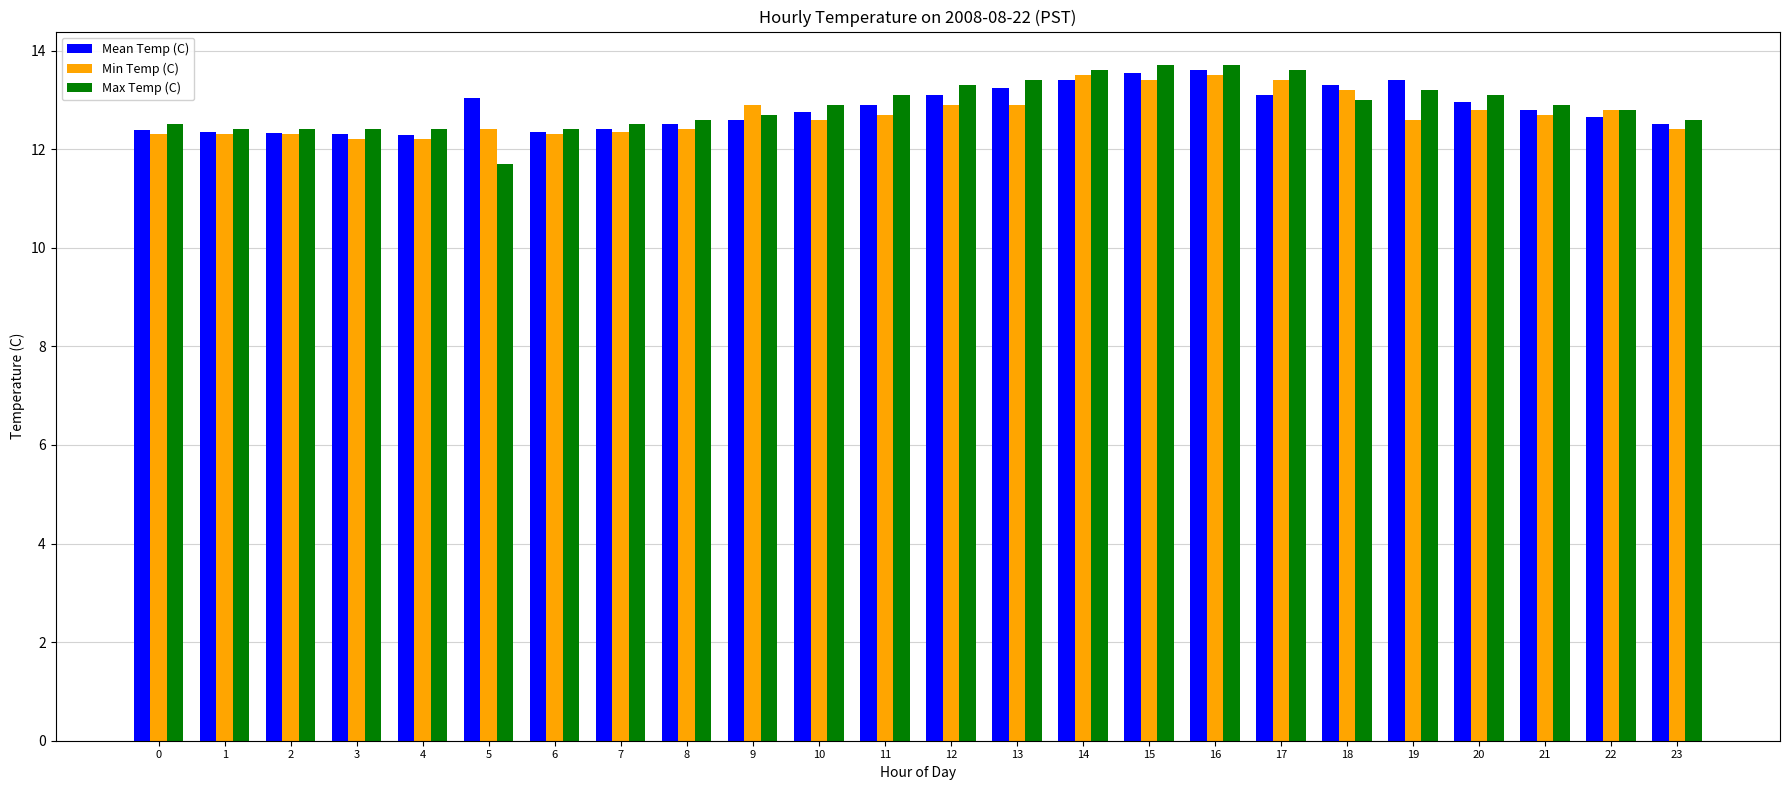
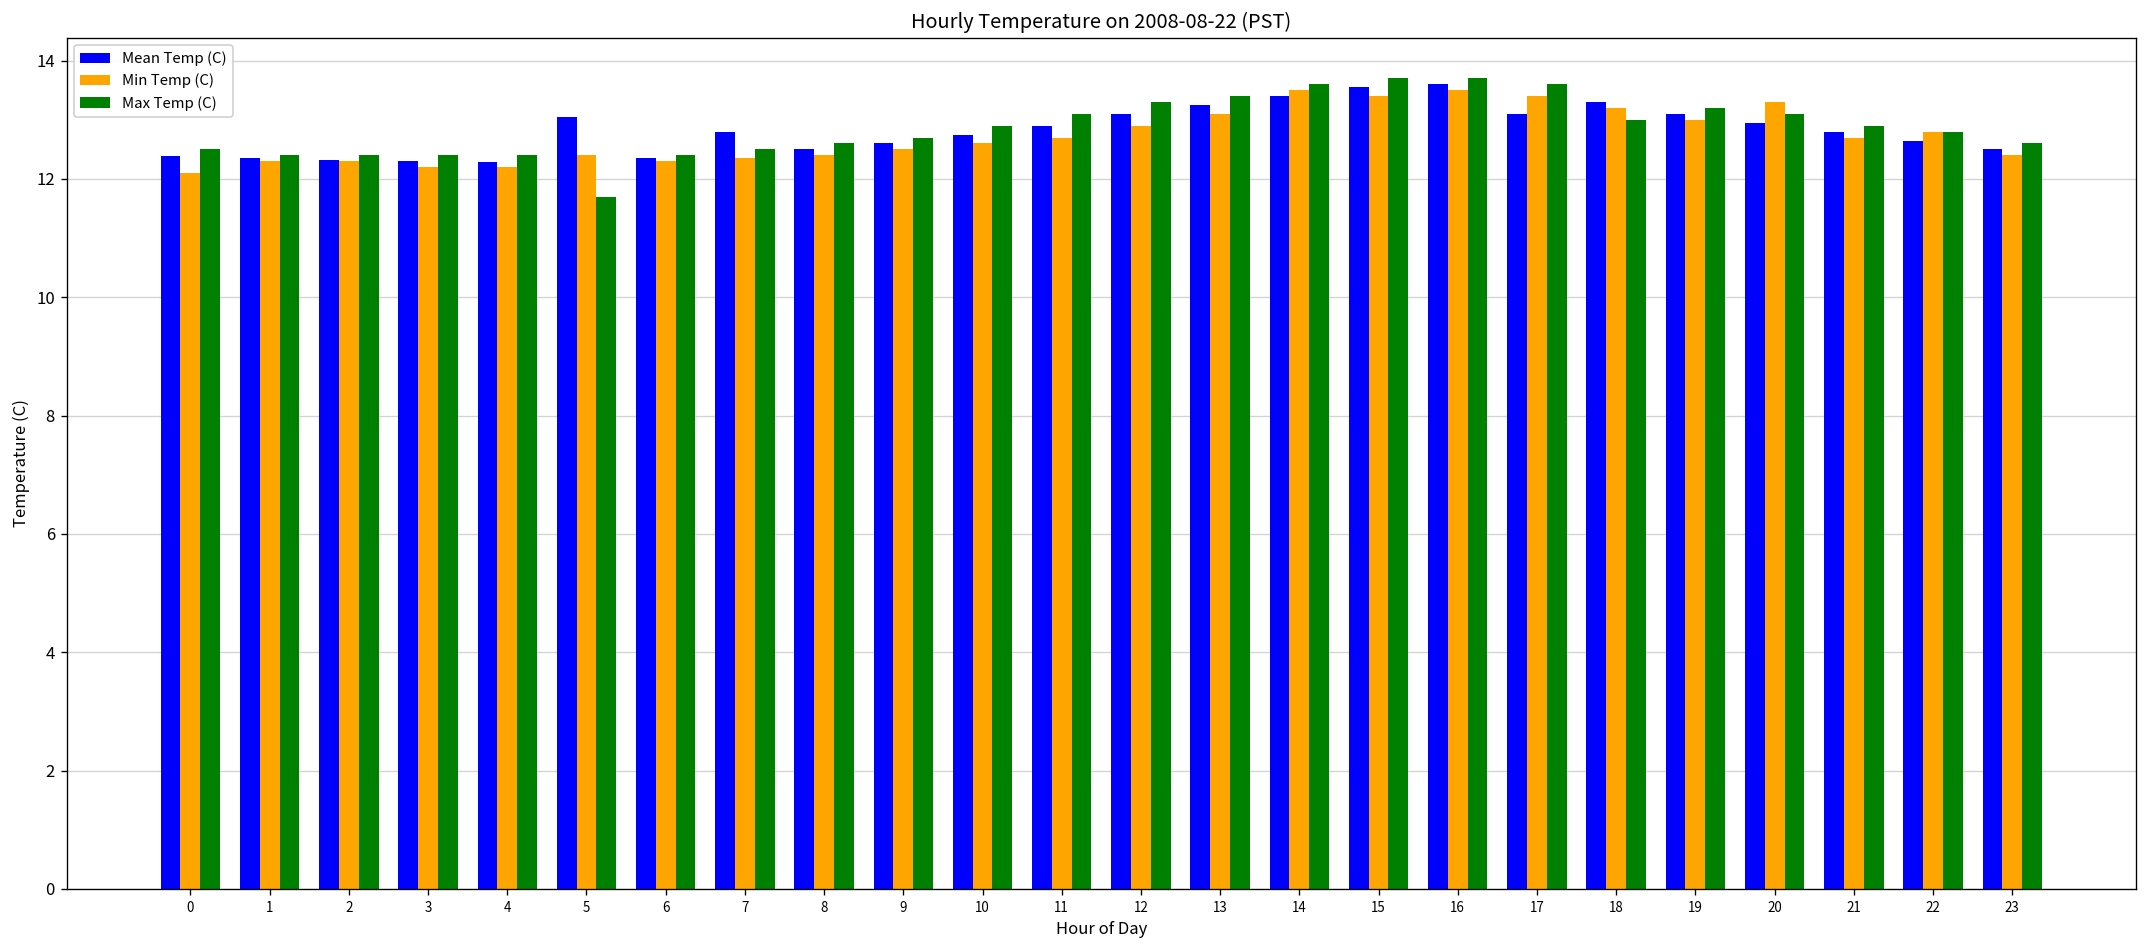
Min Temp (C), 0: 12.3 -> 12.1
Mean Temp (C), 7: 12.4 -> 12.8
Min Temp (C), 9: 12.9 -> 12.5
Min Temp (C), 13: 12.9 -> 13.1
Mean Temp (C), 19: 13.4 -> 13.1
Min Temp (C), 19: 12.6 -> 13.0
Min Temp (C), 20: 12.8 -> 13.3
